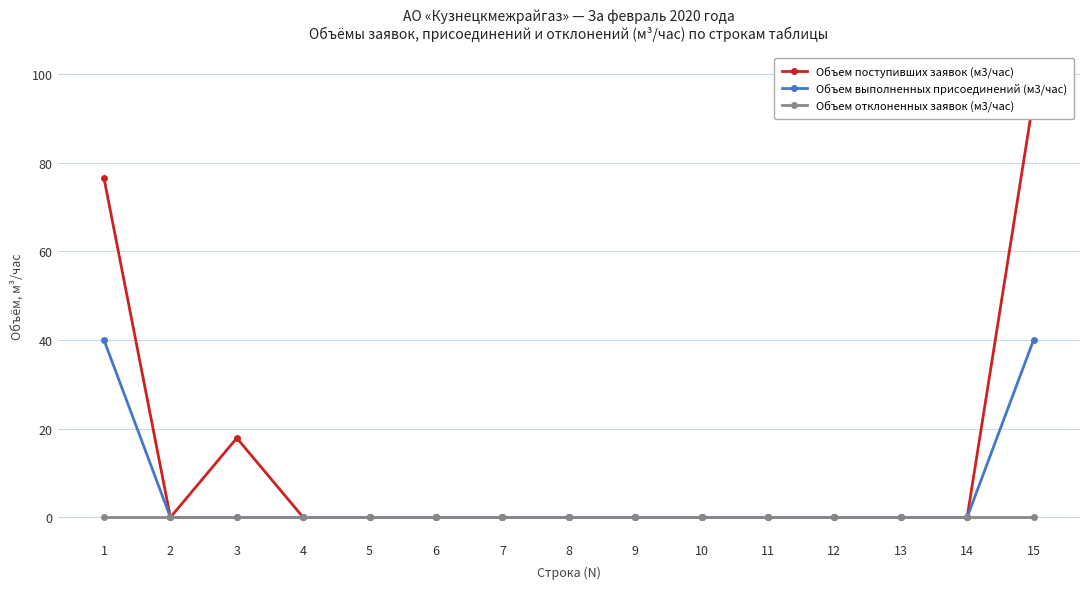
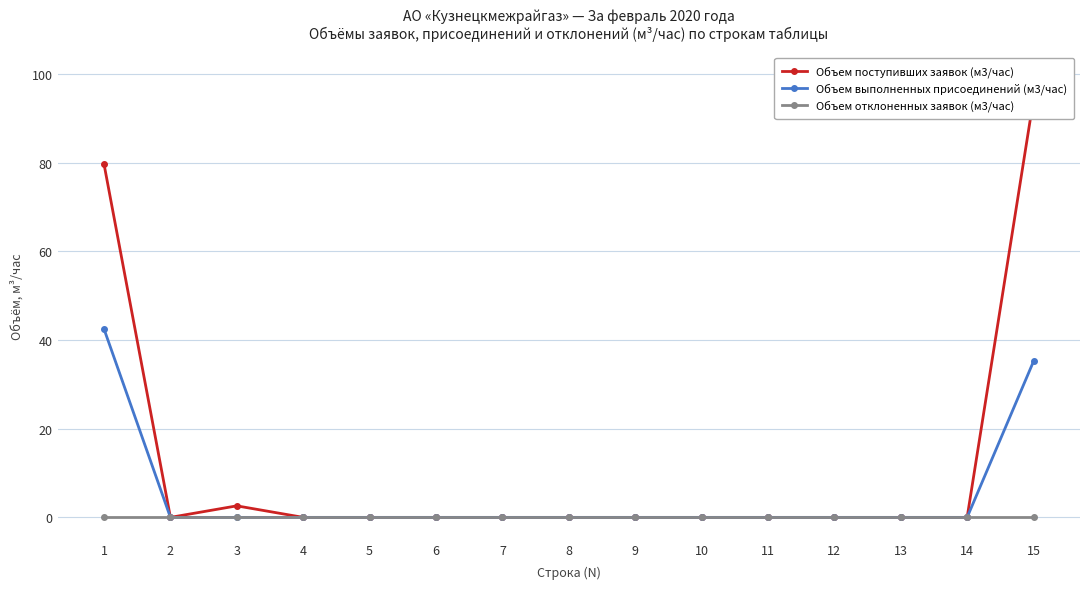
Объем поступивших заявок (м3/час), 1: 77 -> 80
Объем выполненных присоединений (м3/час), 1: 40 -> 43
Объем поступивших заявок (м3/час), 3: 18 -> 3
Объем выполненных присоединений (м3/час), 15: 40 -> 35
